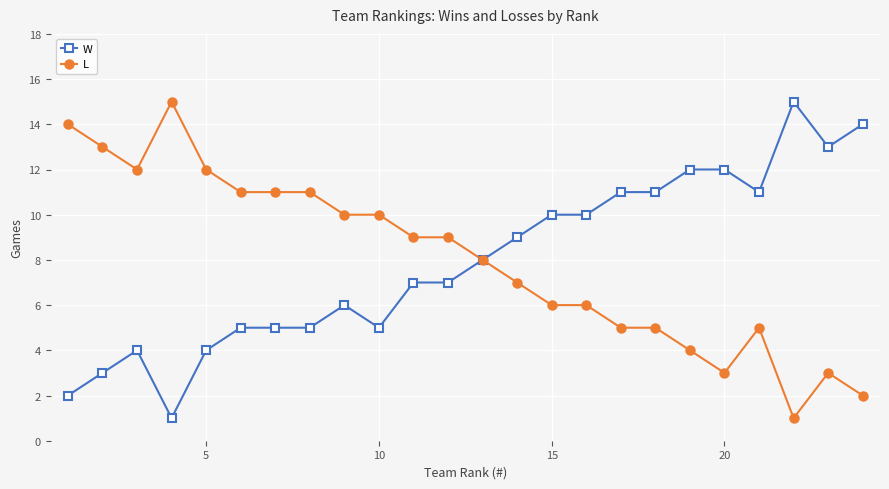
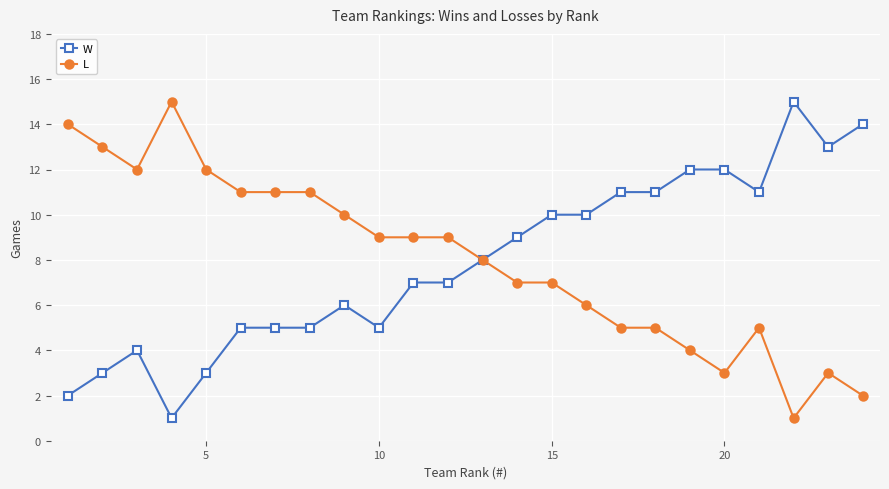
W, 5: 4 -> 3
L, 10: 10.0 -> 9.0
L, 15: 6.0 -> 7.0
